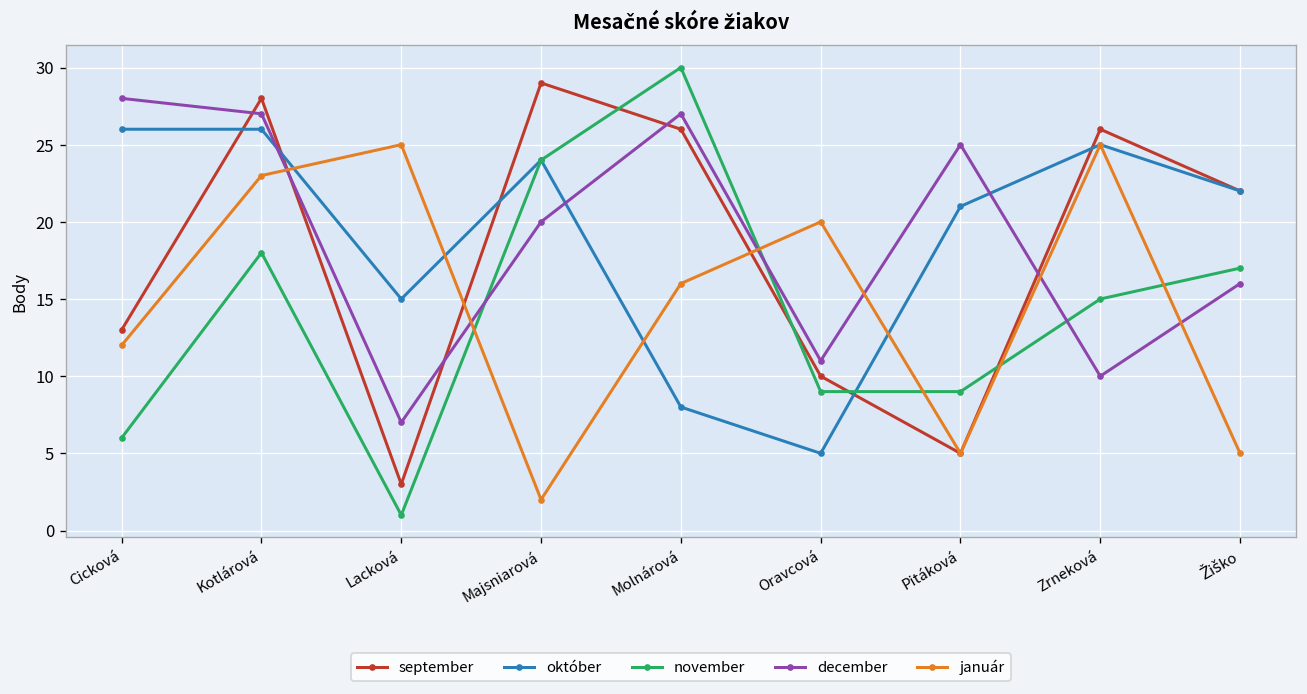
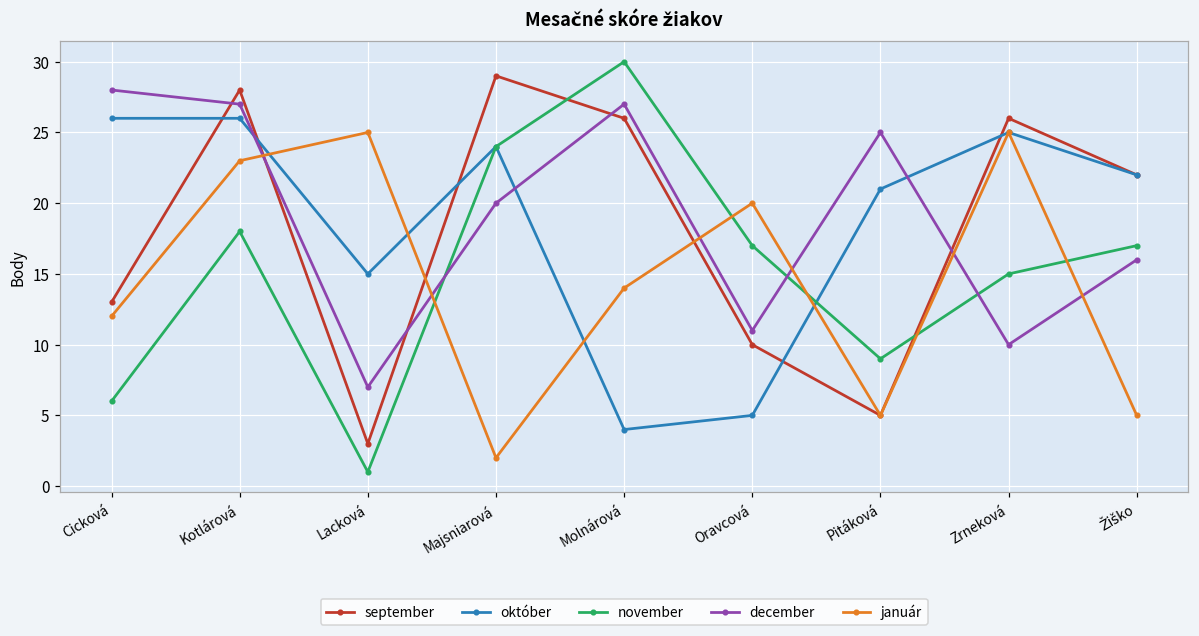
október, Molnárová: 8 -> 4
január, Molnárová: 16 -> 14
november, Oravcová: 9 -> 17
